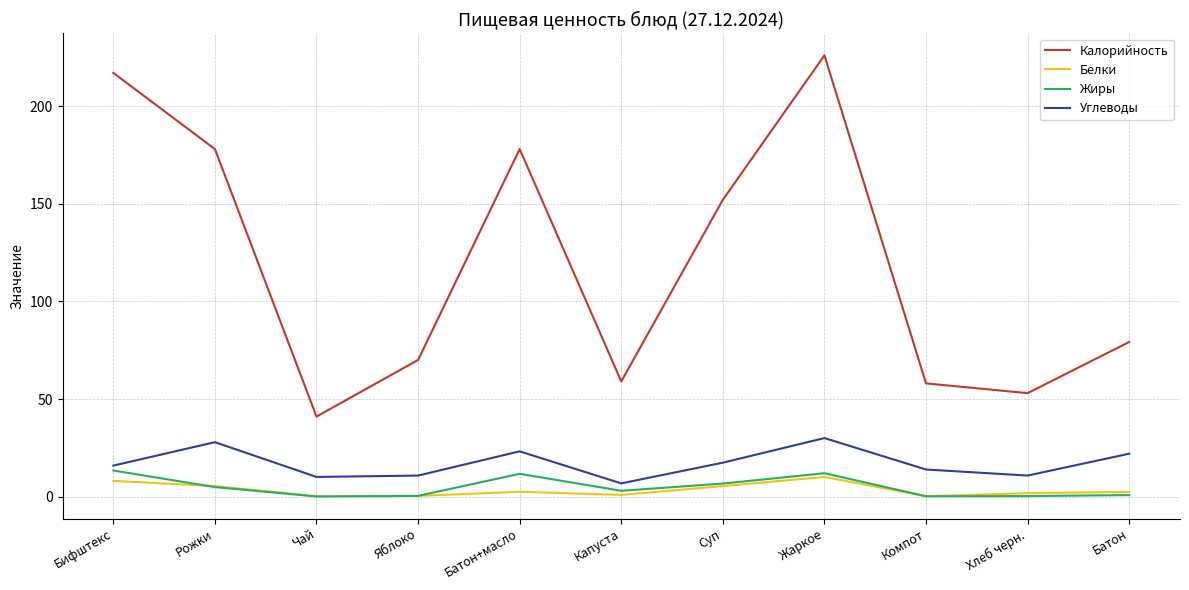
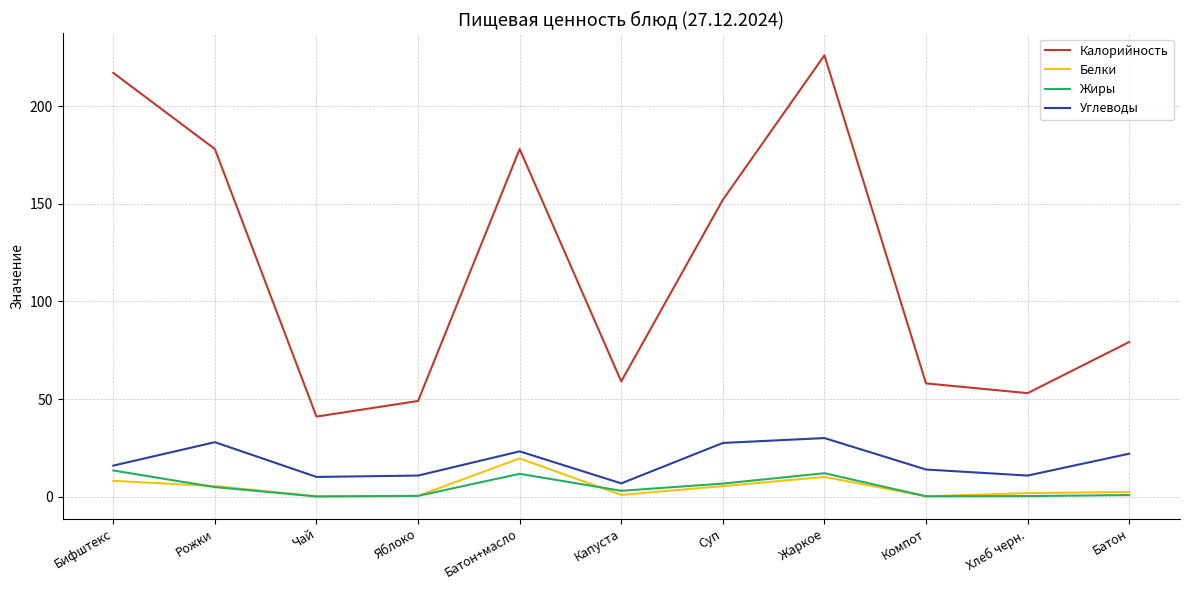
Калорийность, Яблоко: 70 -> 49
Белки, Батон+масло: 3 -> 20
Углеводы, Суп: 17 -> 28
